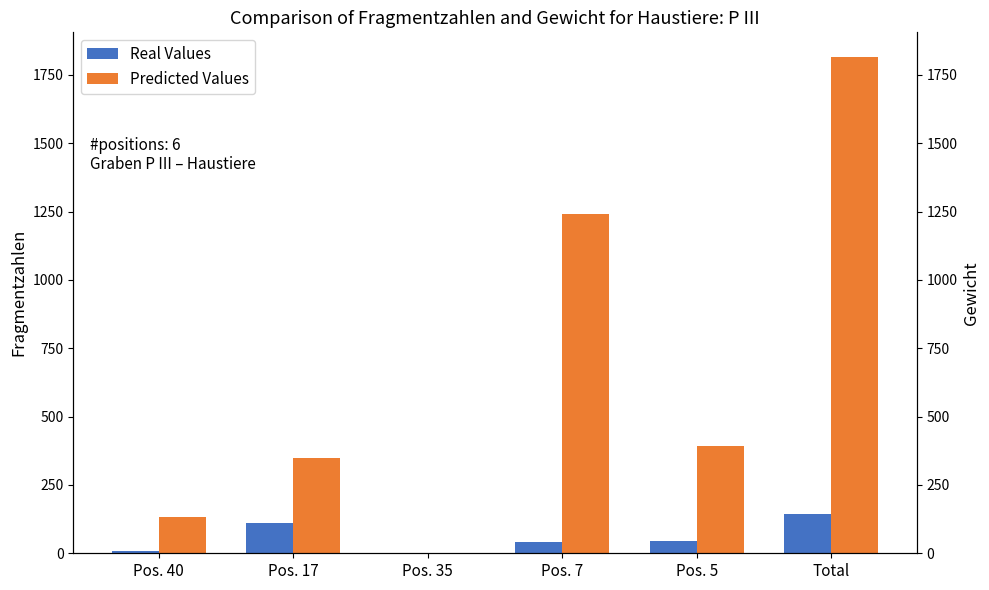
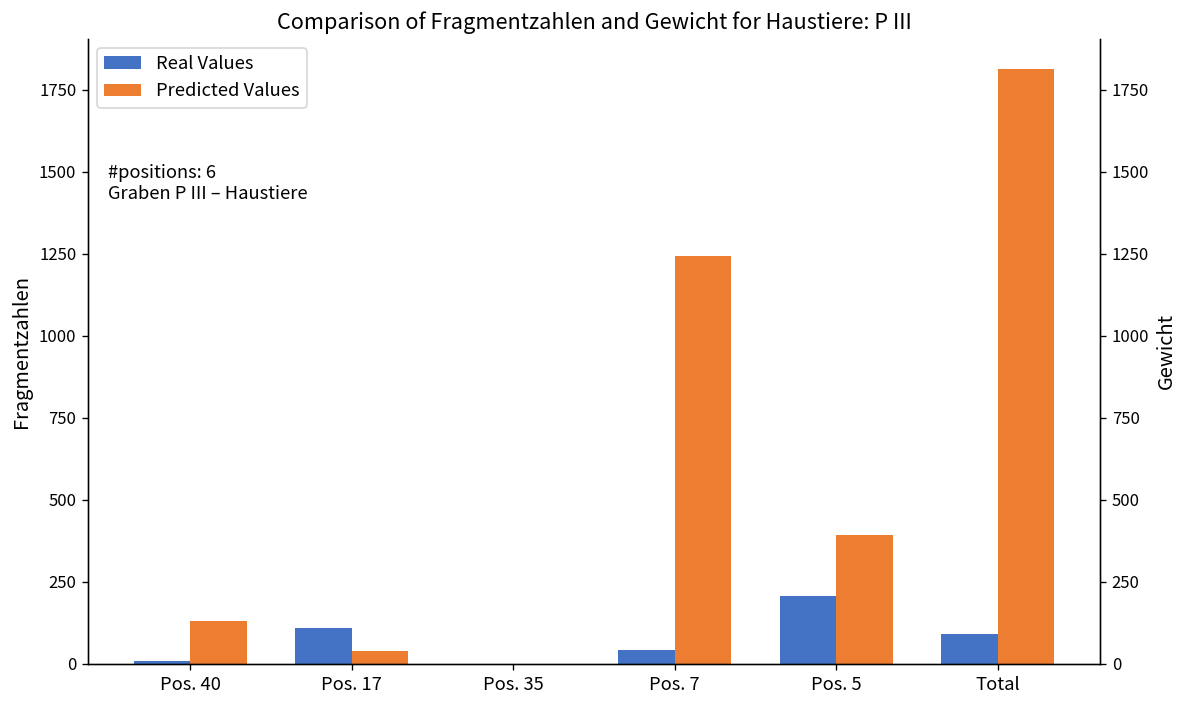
Predicted Values, Pos. 17: 350 -> 40
Real Values, Pos. 5: 40 -> 210
Real Values, Total: 140 -> 90
